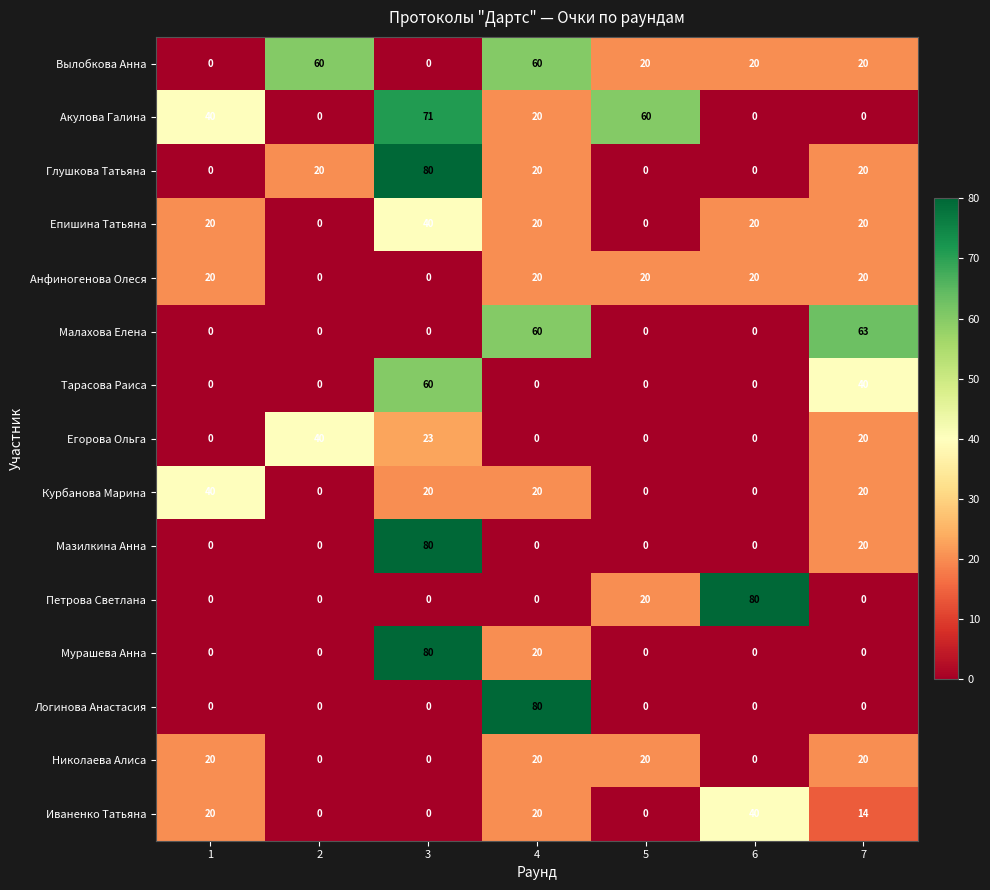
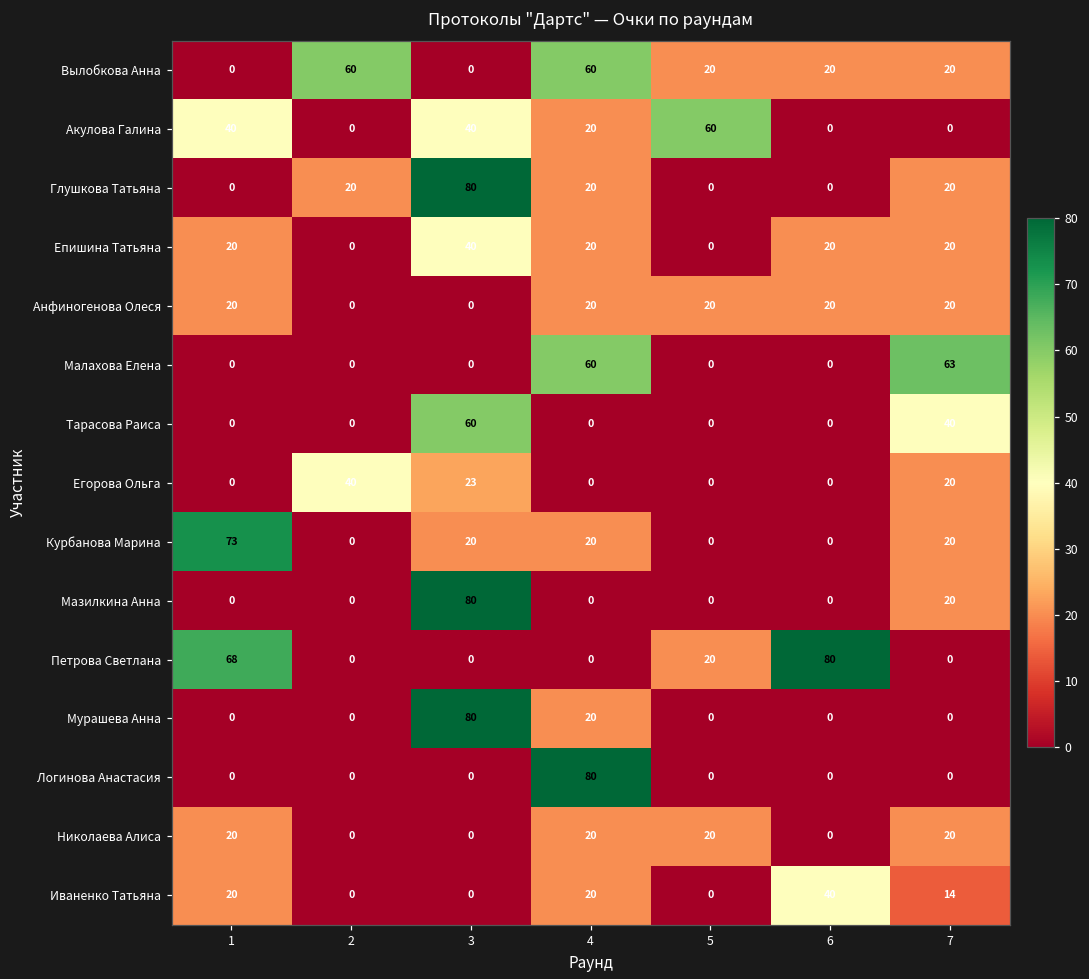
Акулова Галина, 3: 71 -> 40
Курбанова Марина, 1: 40 -> 73
Петрова Светлана, 1: 0 -> 68
